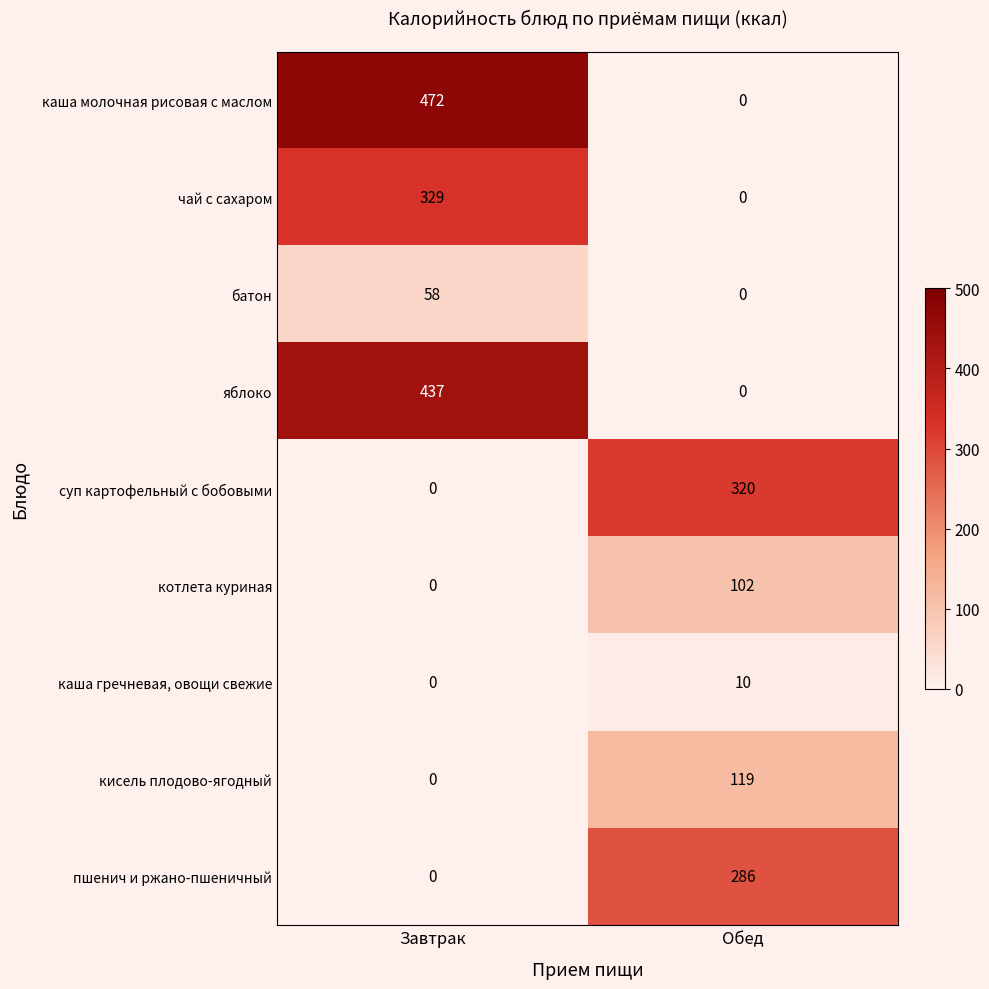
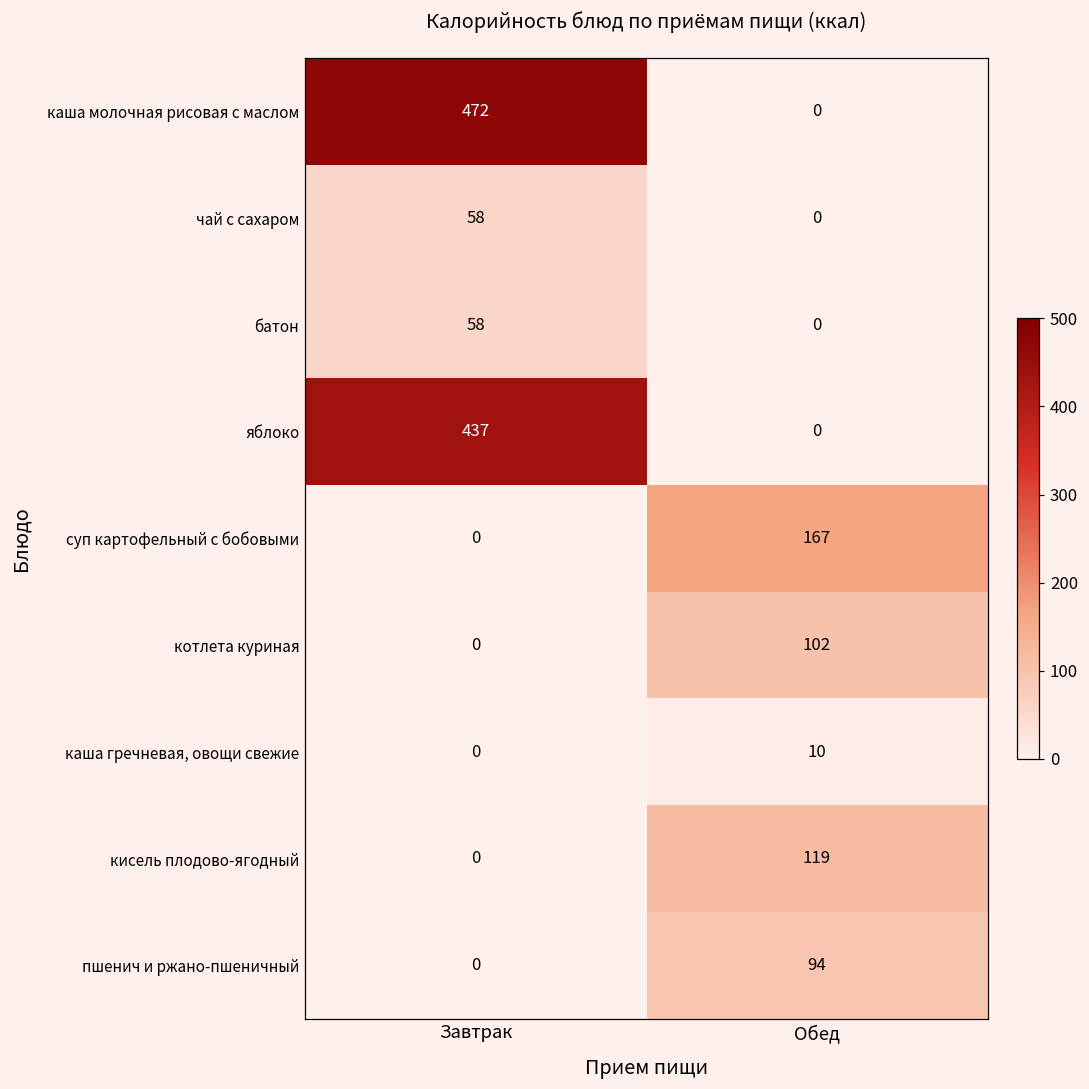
чай с сахаром, Завтрак: 329 -> 58
суп картофельный с бобовыми, Обед: 320 -> 167
пшенич и ржано-пшеничный, Обед: 286 -> 94
